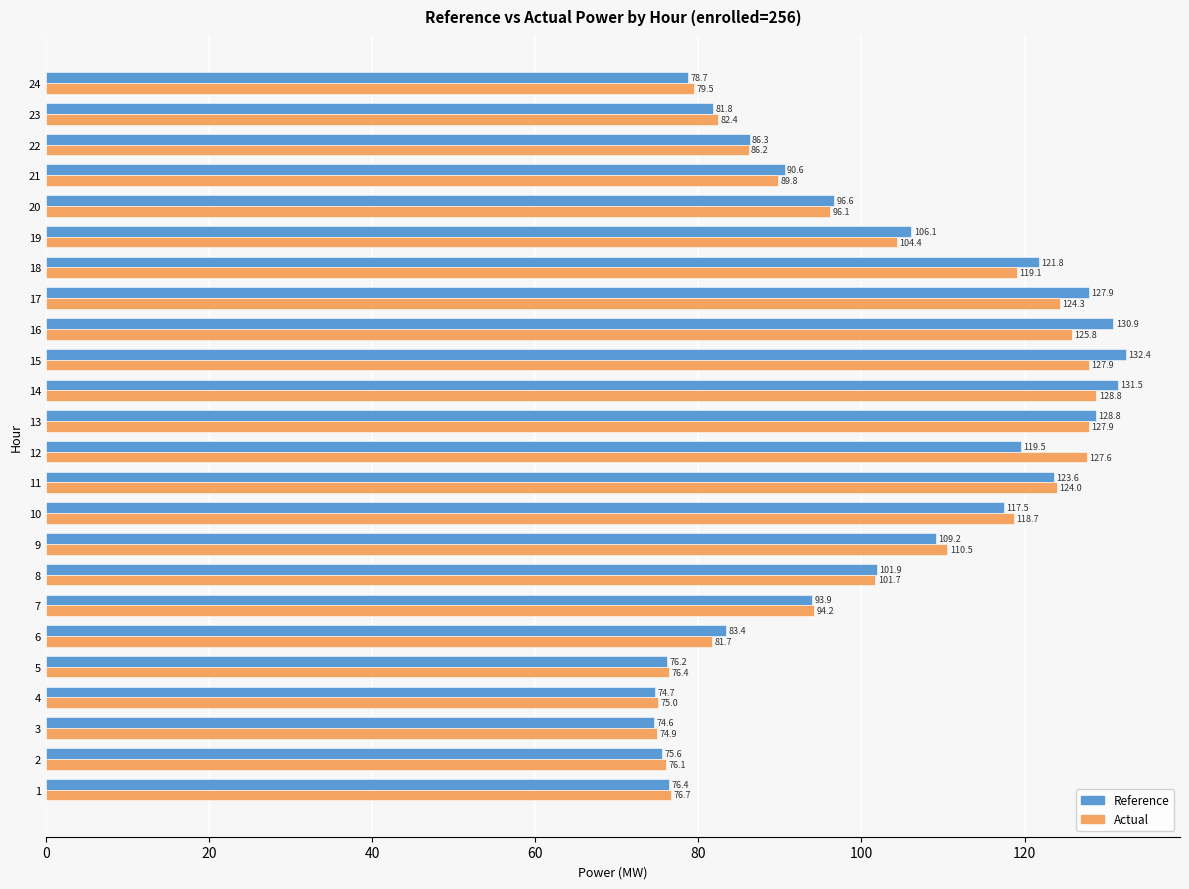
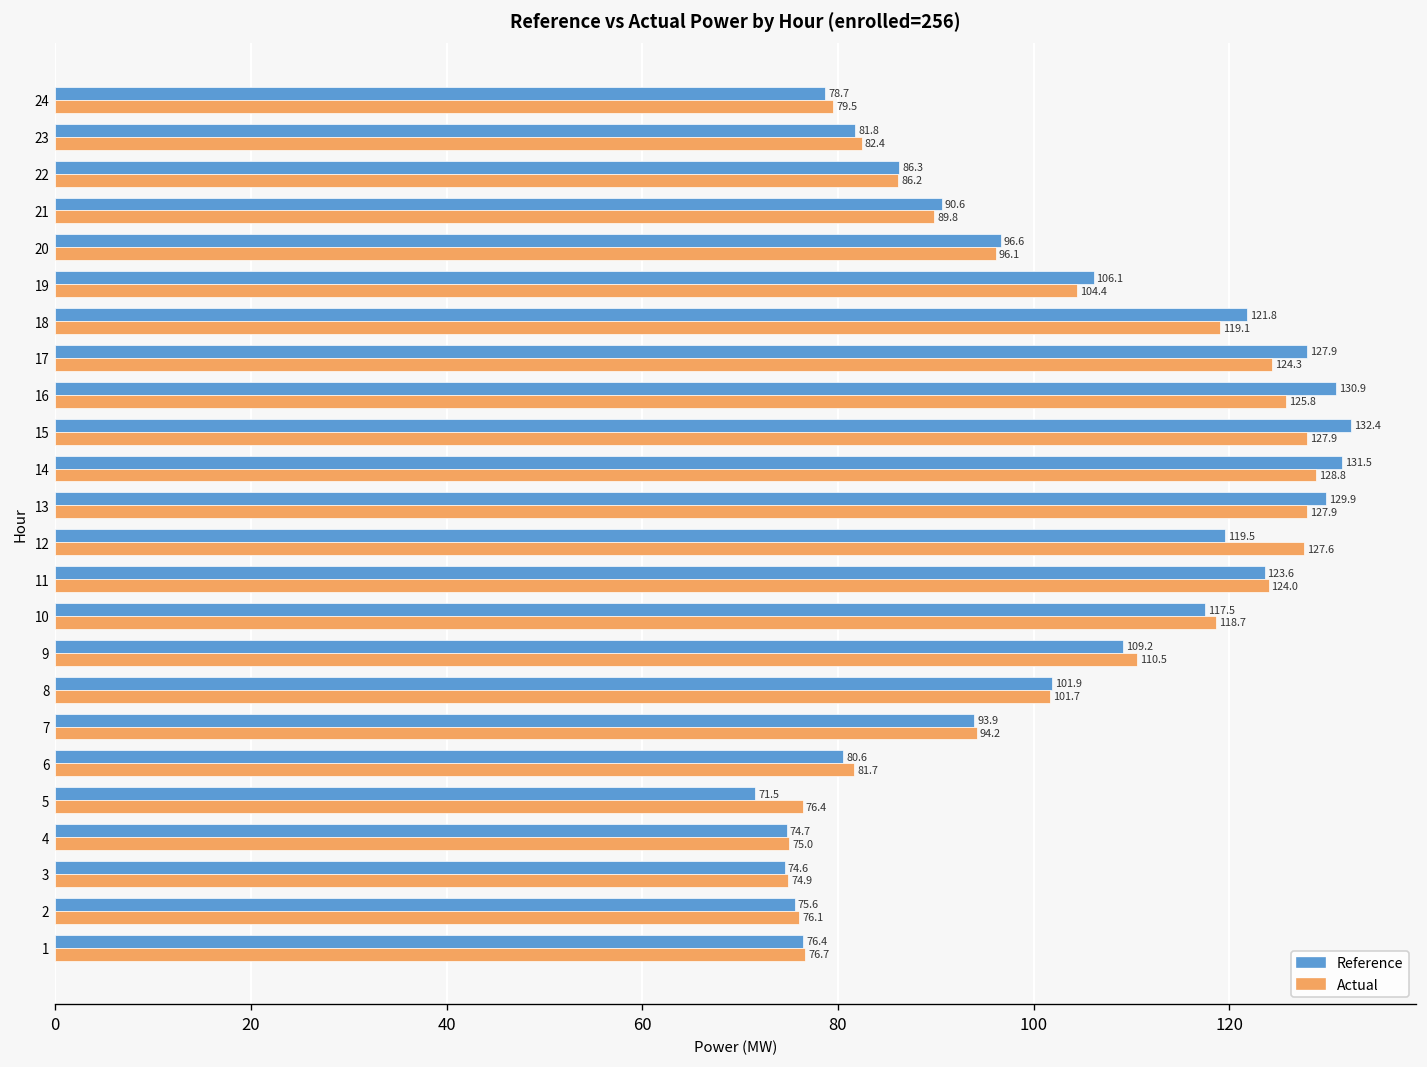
Reference, 13: 128.8 -> 129.9
Reference, 6: 83.4 -> 80.6
Reference, 5: 76.2 -> 71.5
